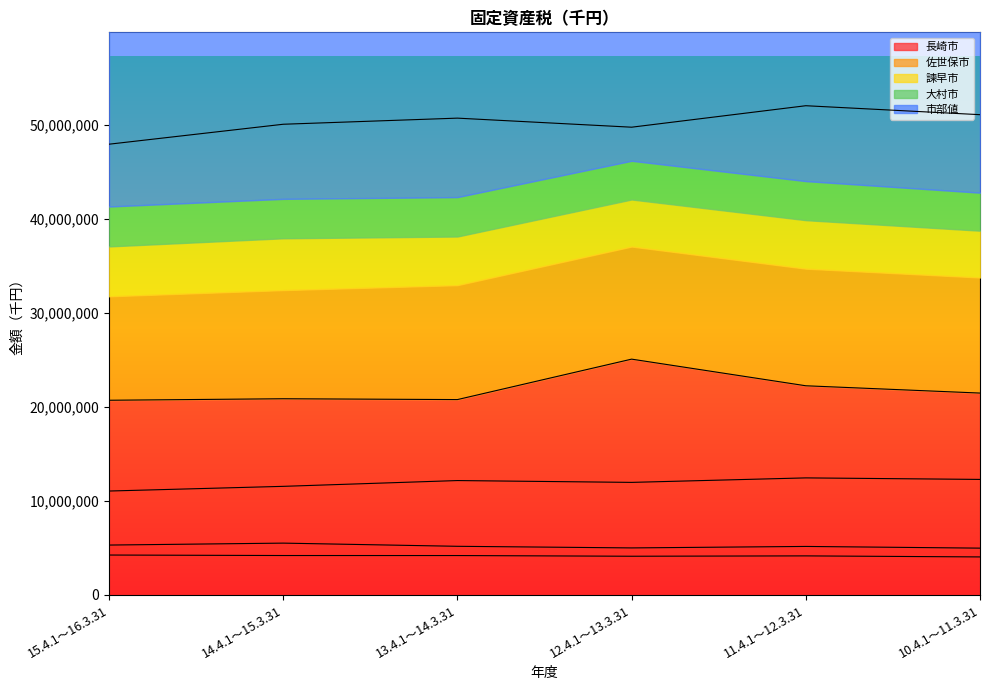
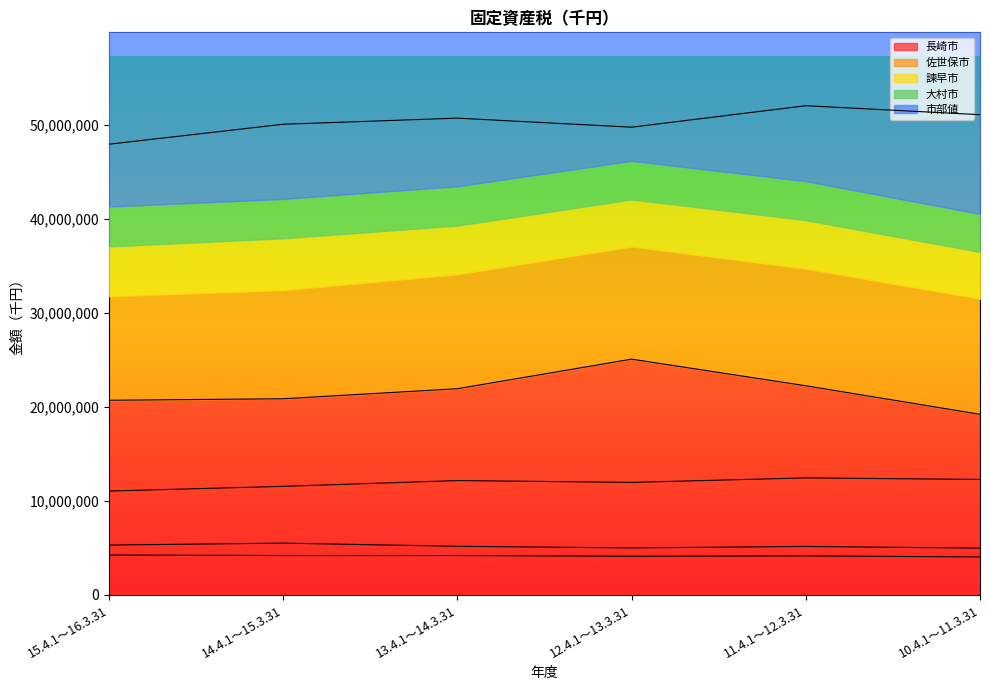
長崎市, 13.4.1～14.3.31: 21,000,000 -> 22,000,000
長崎市, 10.4.1～11.3.31: 21,000,000 -> 19,000,000
